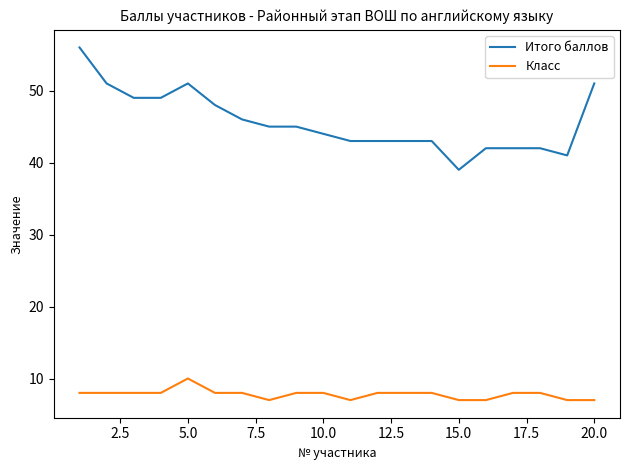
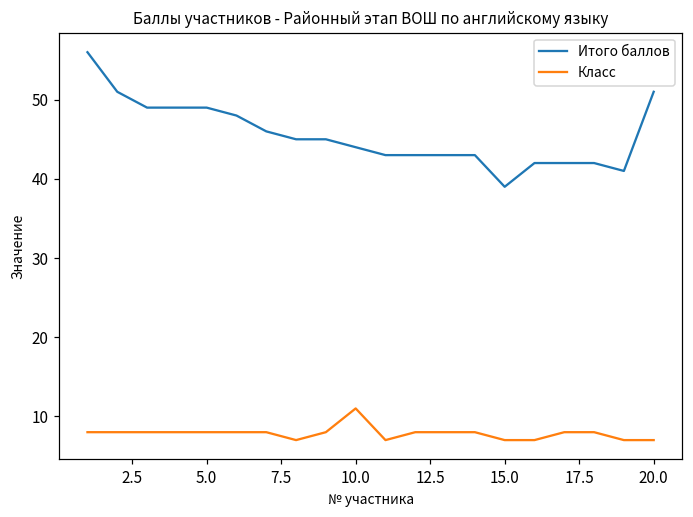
Итого баллов, 5.0: 51 -> 49
Класс, 5.0: 10 -> 8
Класс, 10.0: 8 -> 11
